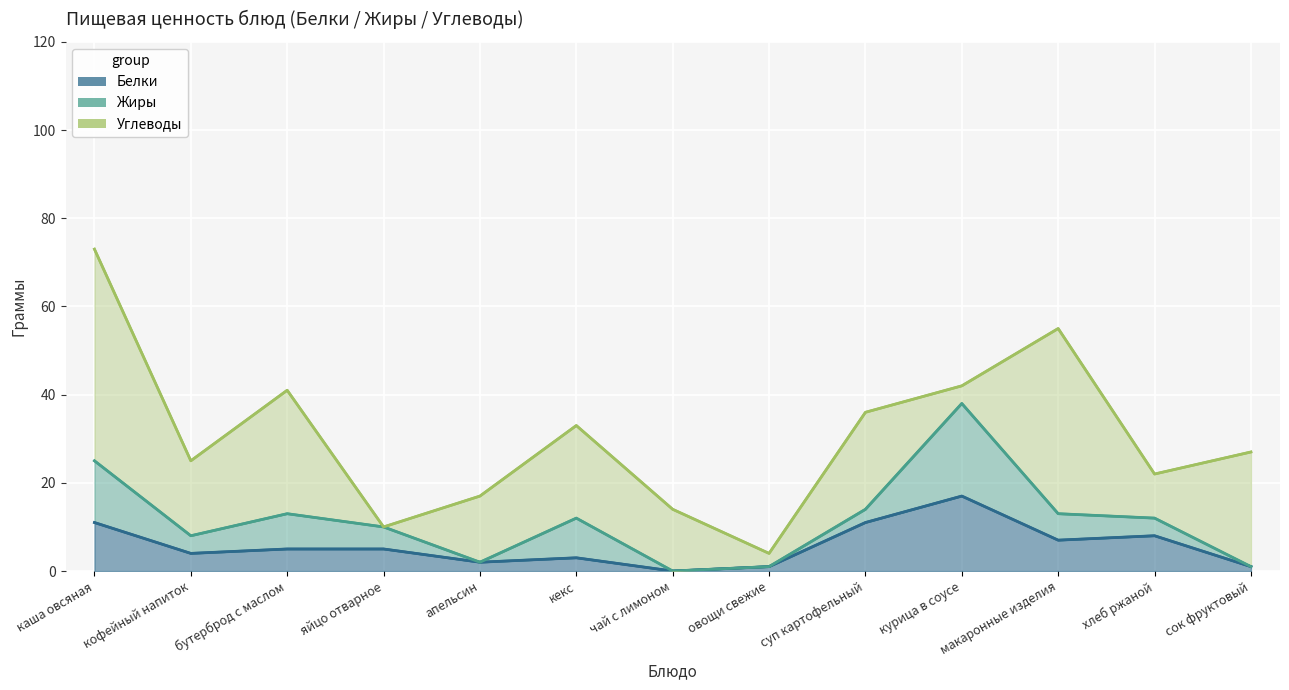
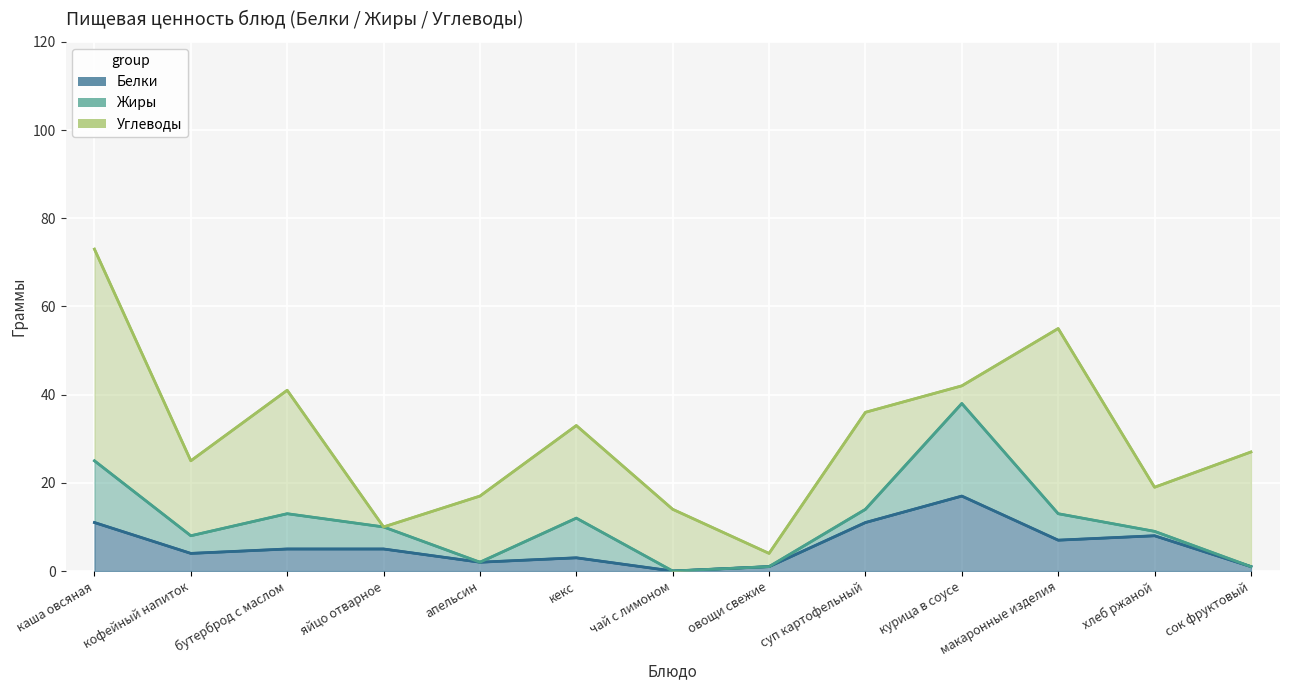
Жиры, хлеб ржаной: 4 -> 1
